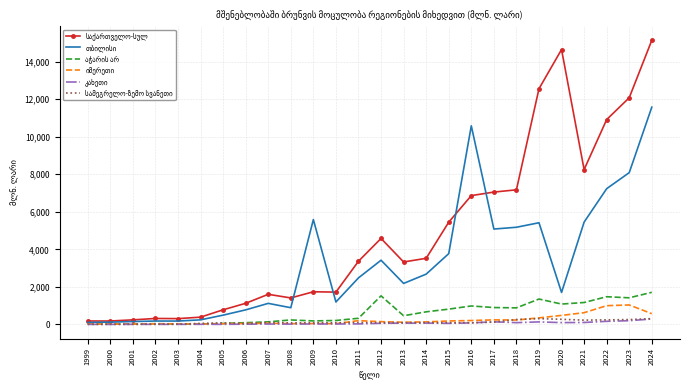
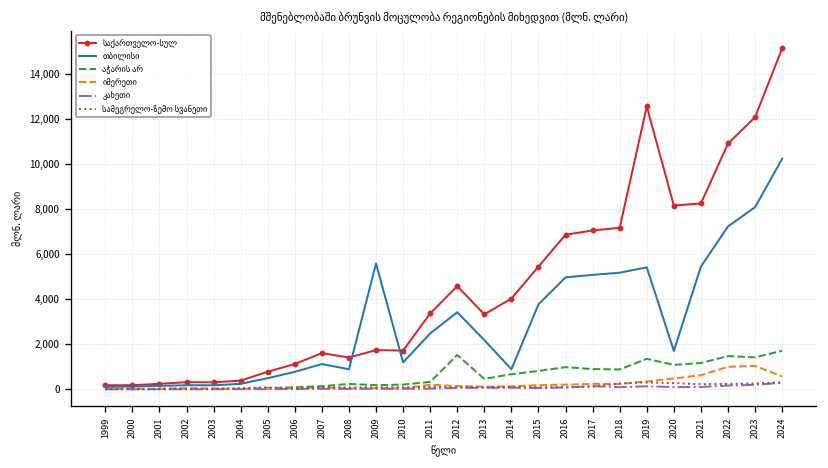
საქართველო-სულ, 2014: 3,500 -> 4,000
თბილისი, 2014: 2,700 -> 900
თბილისი, 2016: 10,600 -> 5,000
საქართველო-სულ, 2020: 14,600 -> 8,200
თბილისი, 2024: 11,600 -> 10,200
